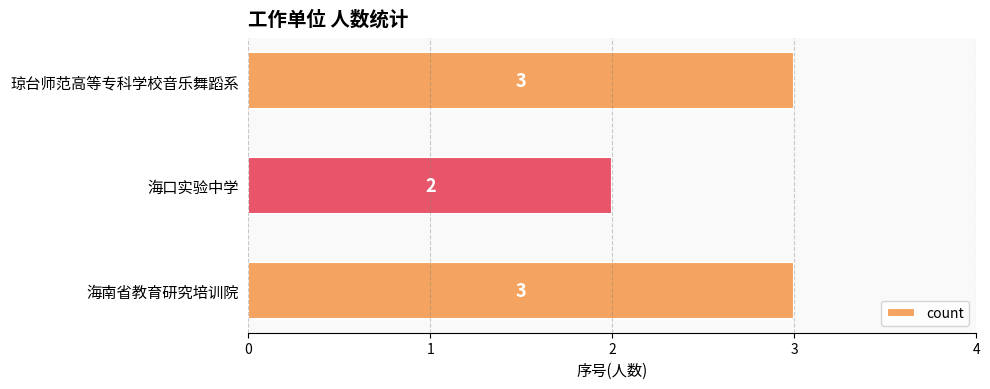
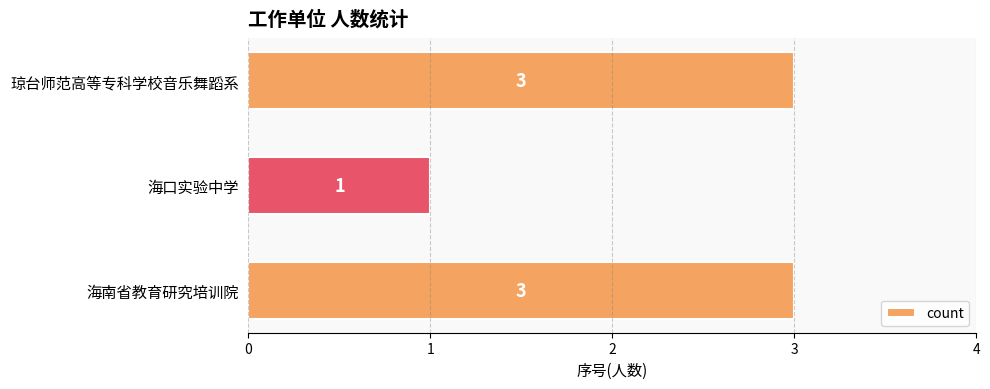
海口实验中学: 2 -> 1
